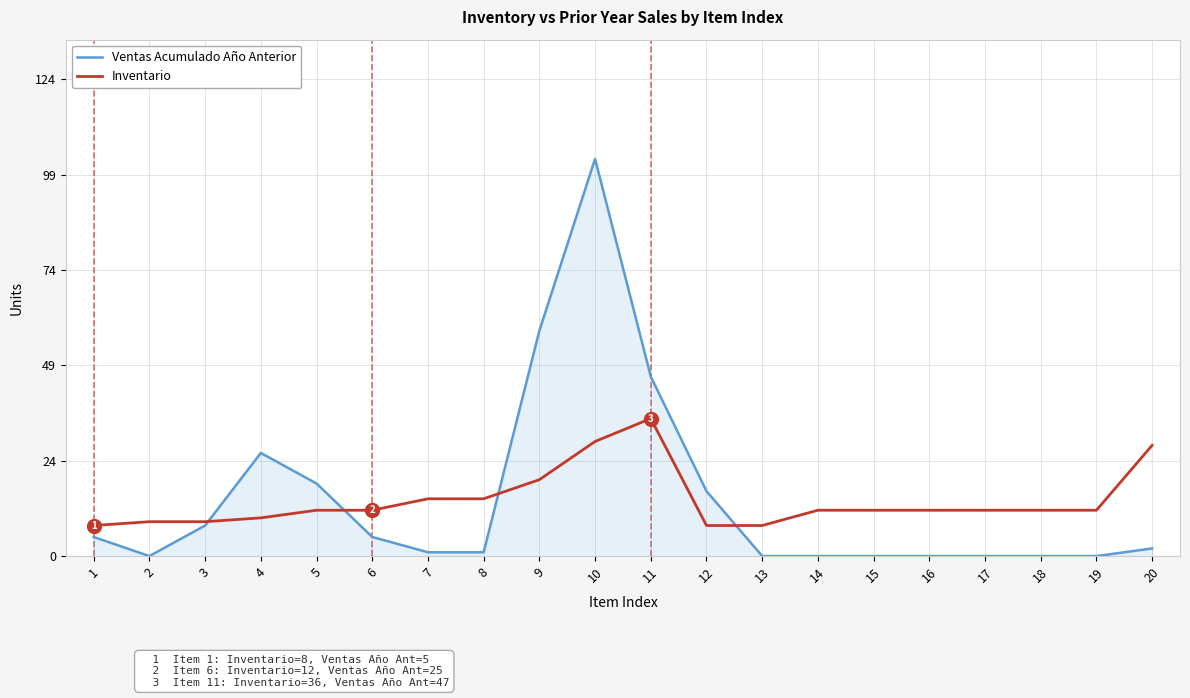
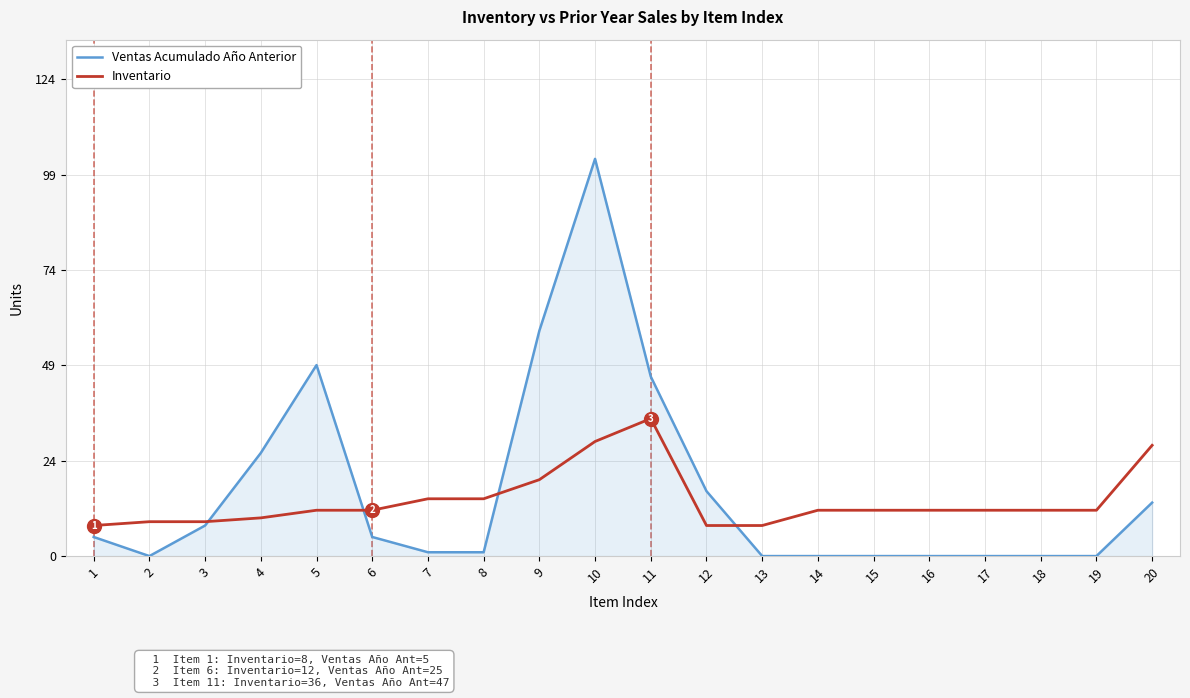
Ventas Acumulado Año Anterior, 5: 19 -> 50
Ventas Acumulado Año Anterior, 20: 2 -> 14
